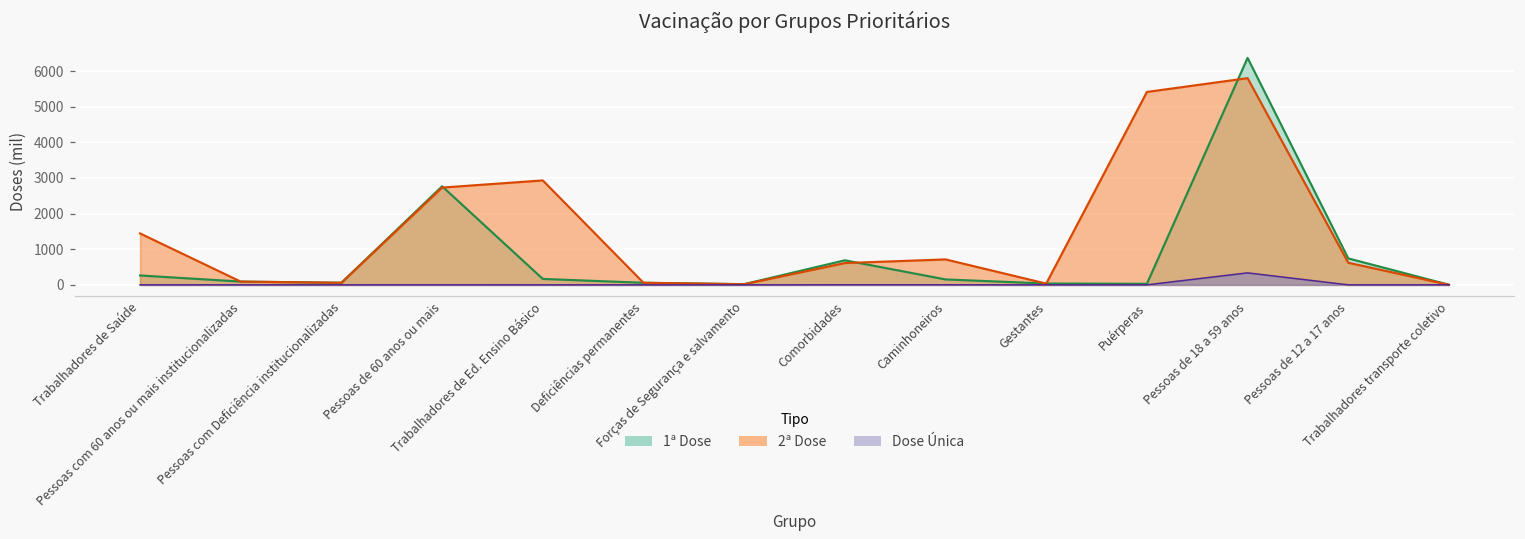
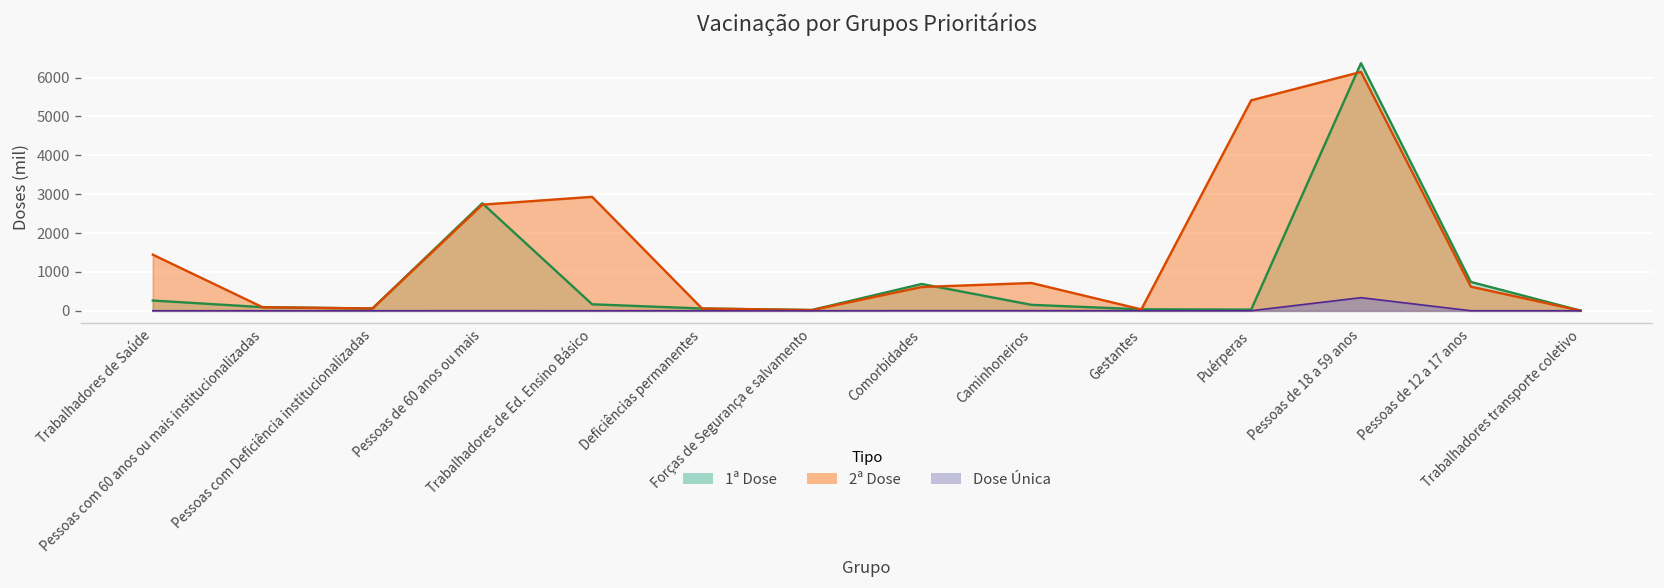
2ª Dose, Pessoas de 18 a 59 anos: 5800 -> 6100
